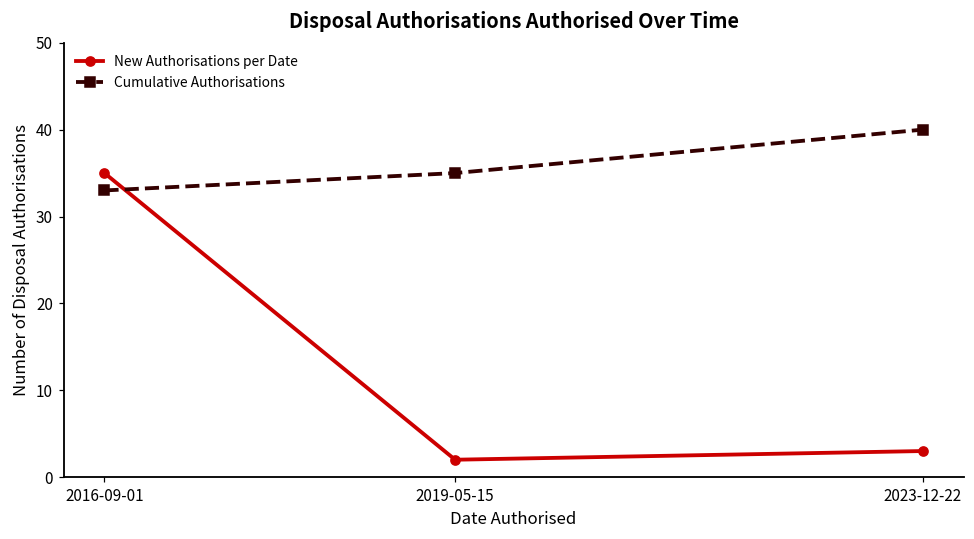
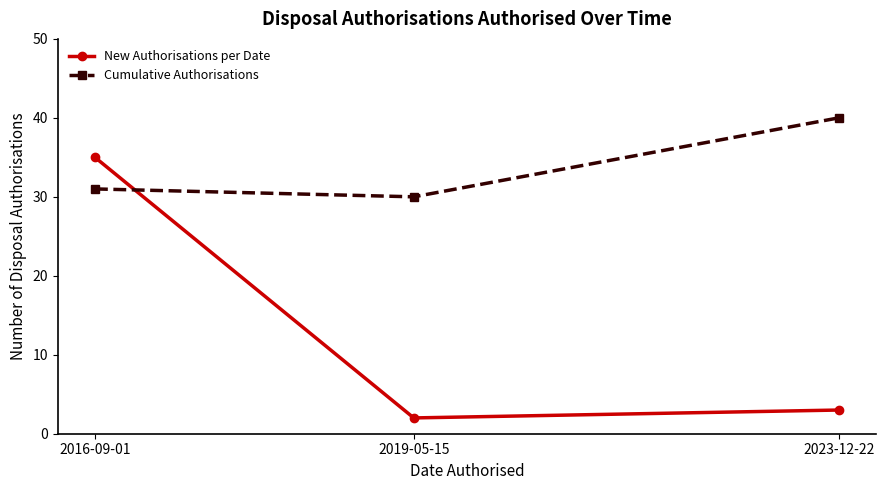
Cumulative Authorisations, 2016-09-01: 33 -> 31
Cumulative Authorisations, 2019-05-15: 35 -> 30
